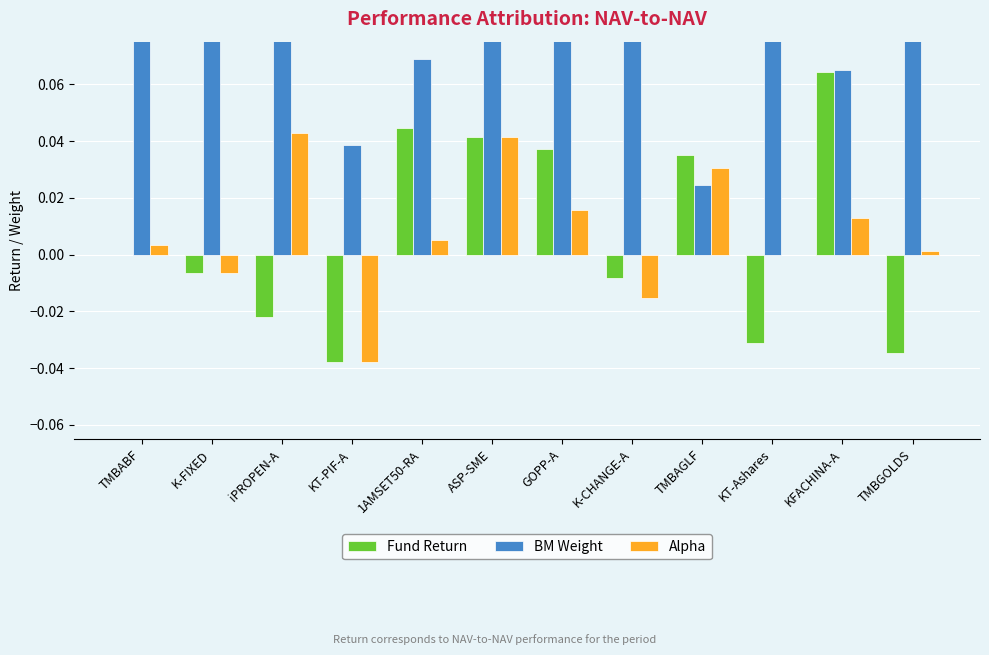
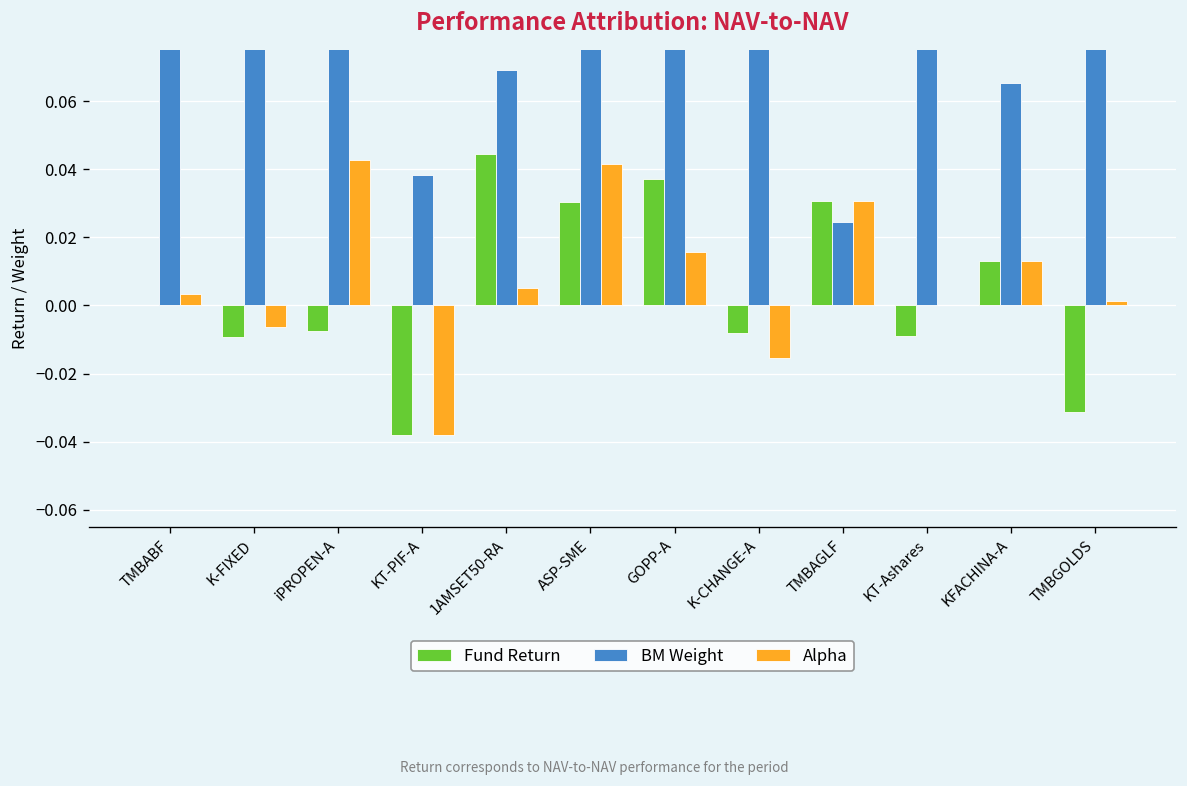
Fund Return, K-FIXED: -0.006 -> -0.009
Fund Return, iPROPEN-A: -0.022 -> -0.008
Fund Return, ASP-SME: 0.042 -> 0.030
Fund Return, TMBAGLF: 0.035 -> 0.031
Fund Return, KT-Ashares: -0.031 -> -0.009
Fund Return, KFACHINA-A: 0.064 -> 0.013
Fund Return, TMBGOLDS: -0.035 -> -0.031
